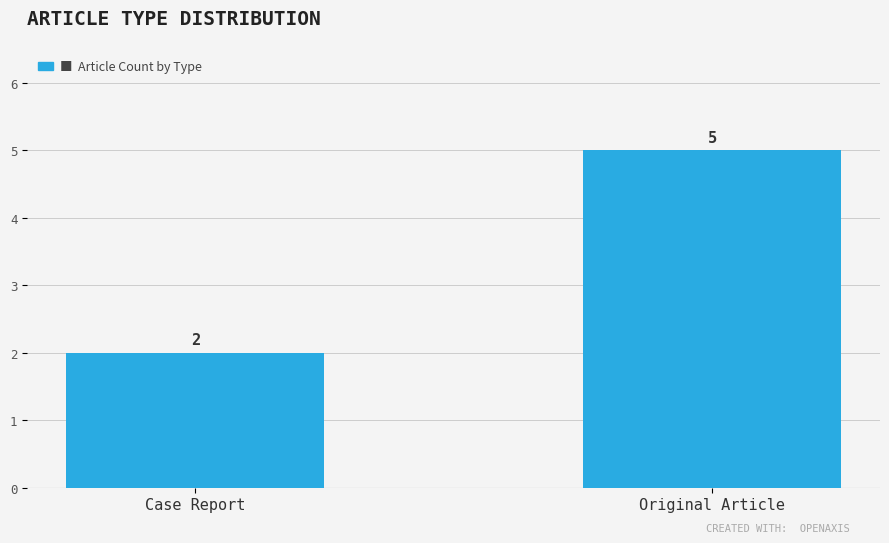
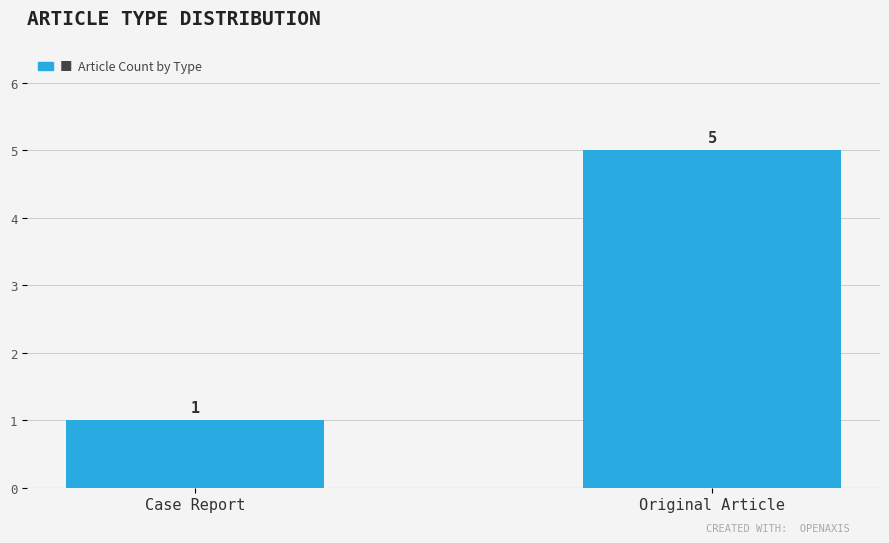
Case Report: 2 -> 1
